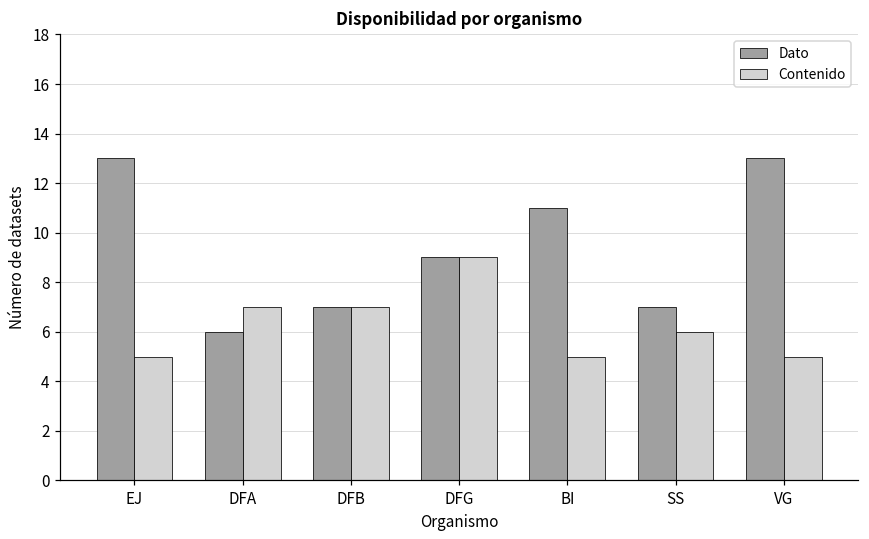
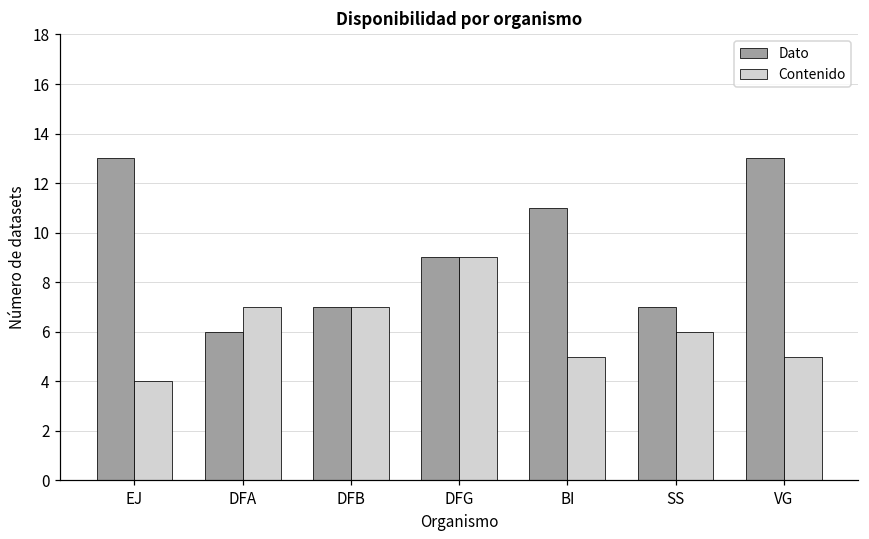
Contenido, EJ: 5 -> 4
